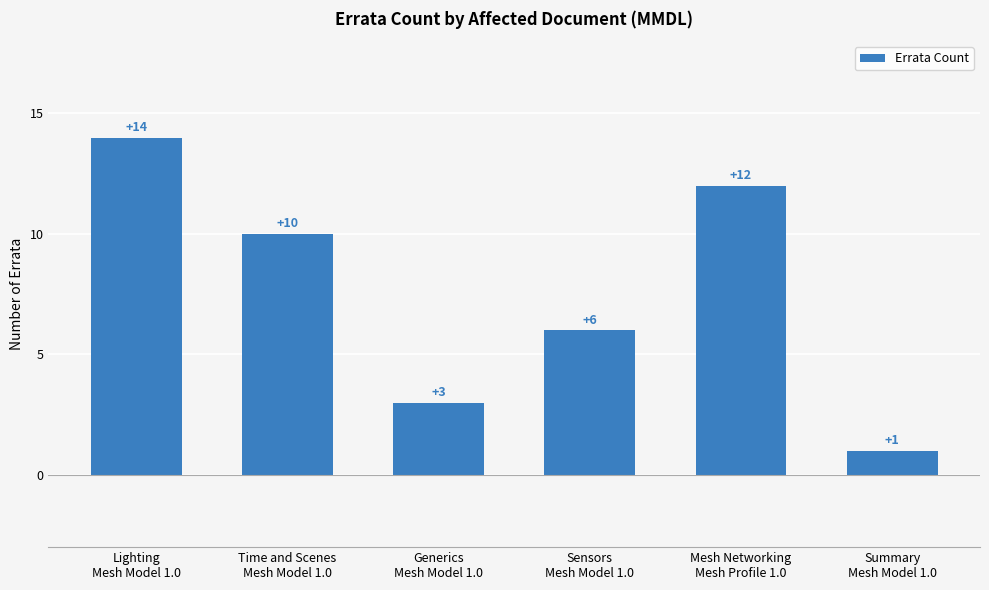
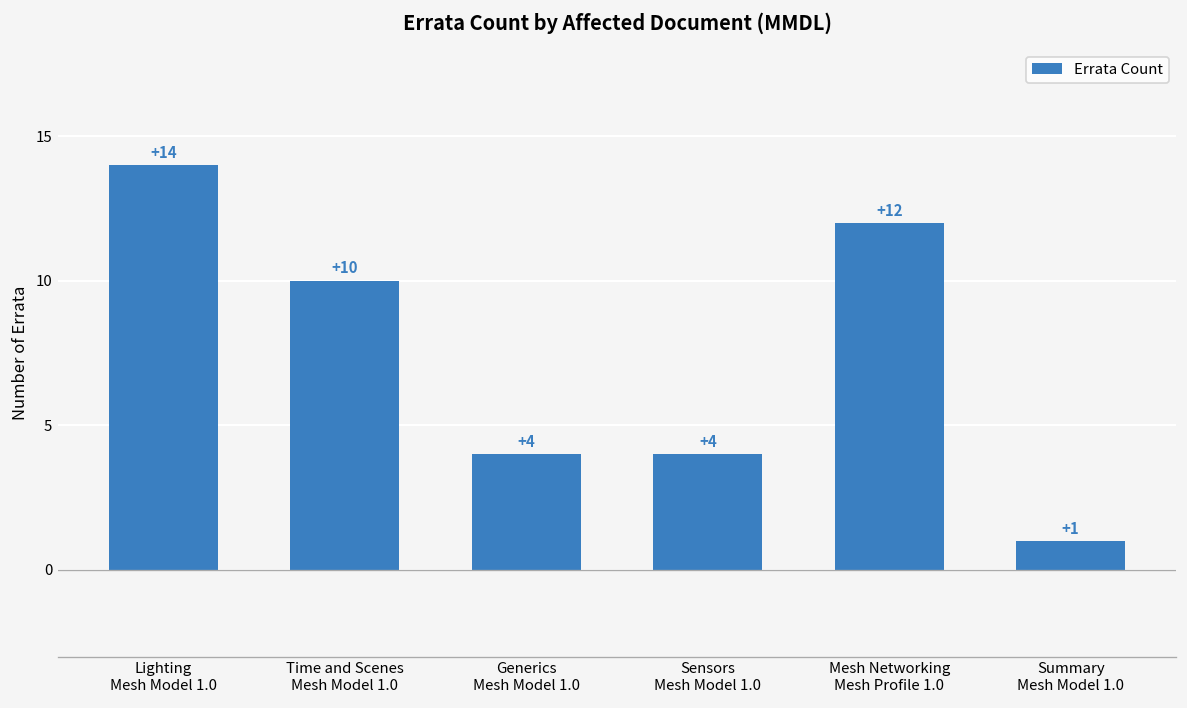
Generics Mesh Model 1.0: +3 -> +4
Sensors Mesh Model 1.0: +6 -> +4
